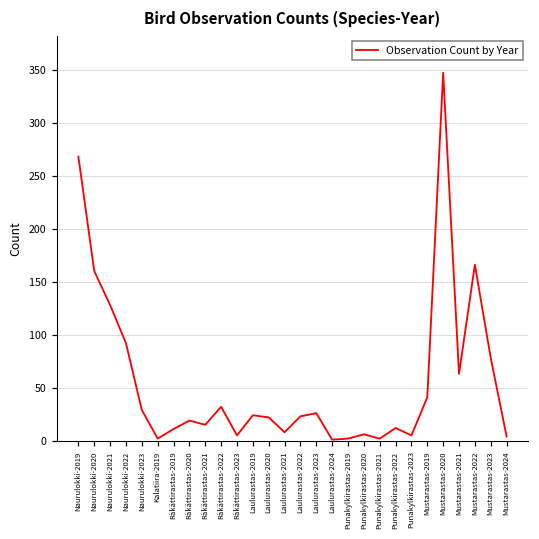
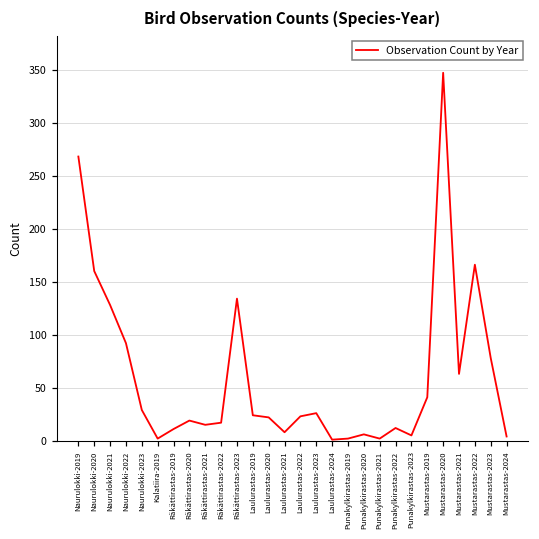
Räkättirastas-2022: 30 -> 20
Räkättirastas-2023: 10 -> 130
